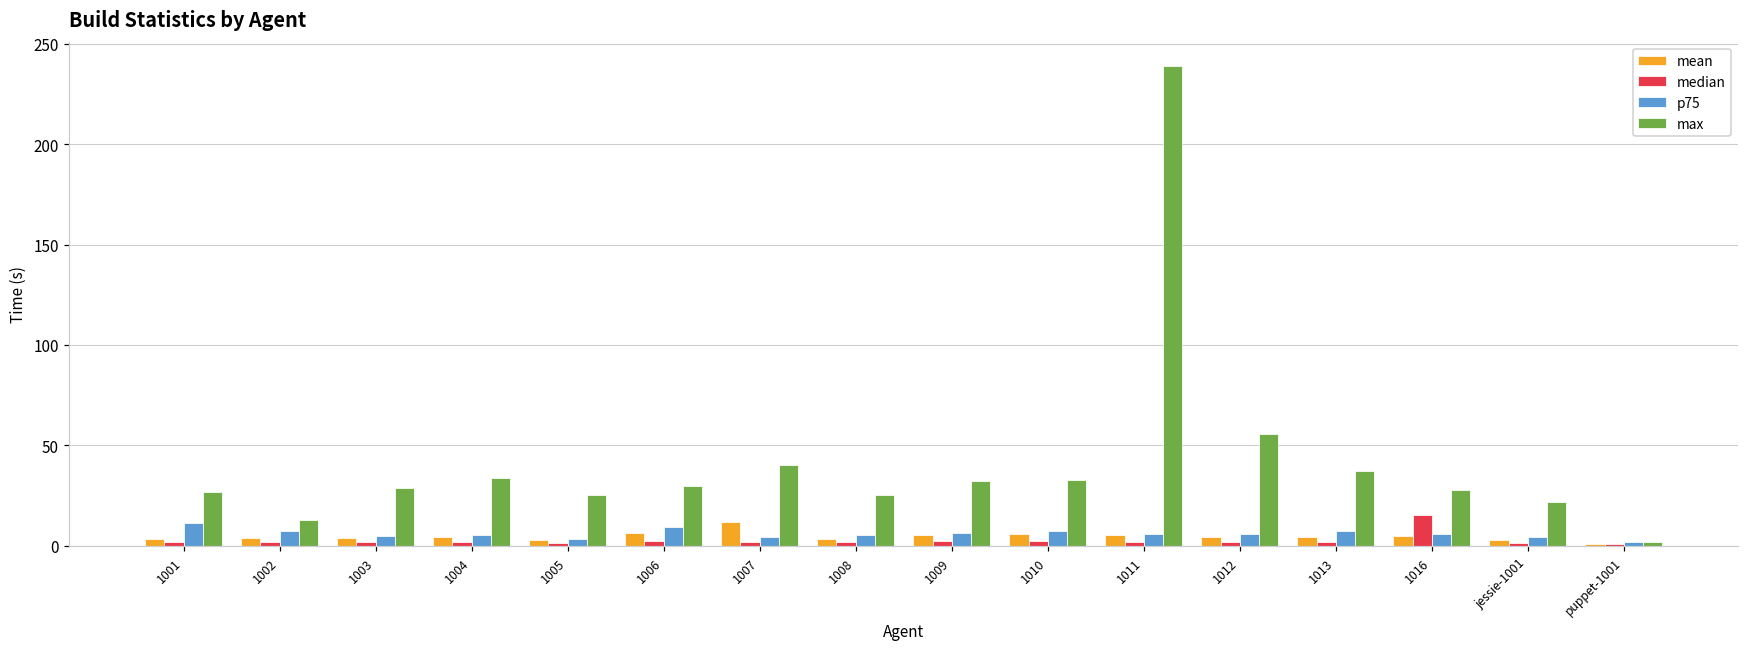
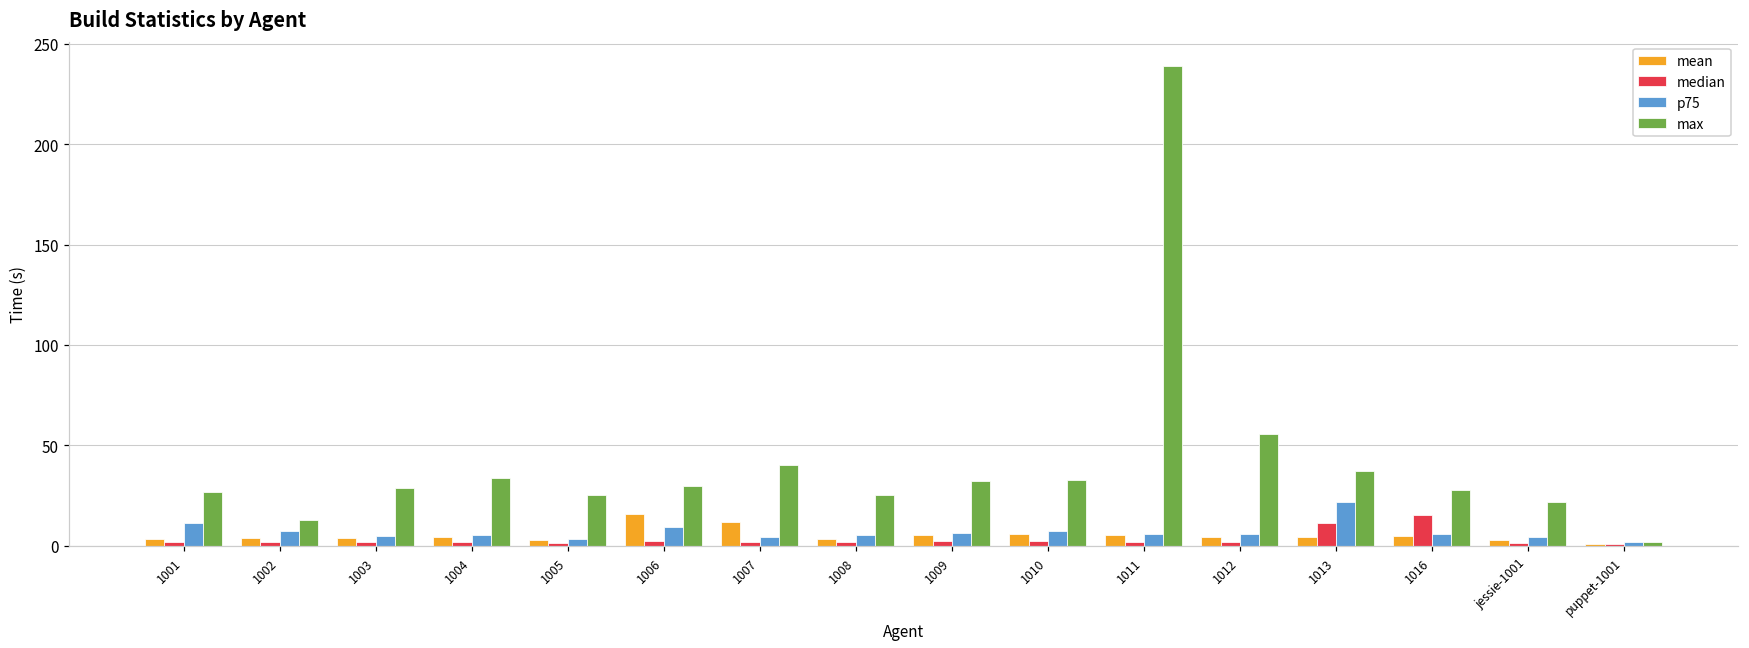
mean, 1006: 6 -> 16
median, 1013: 2 -> 11
p75, 1013: 7 -> 22
